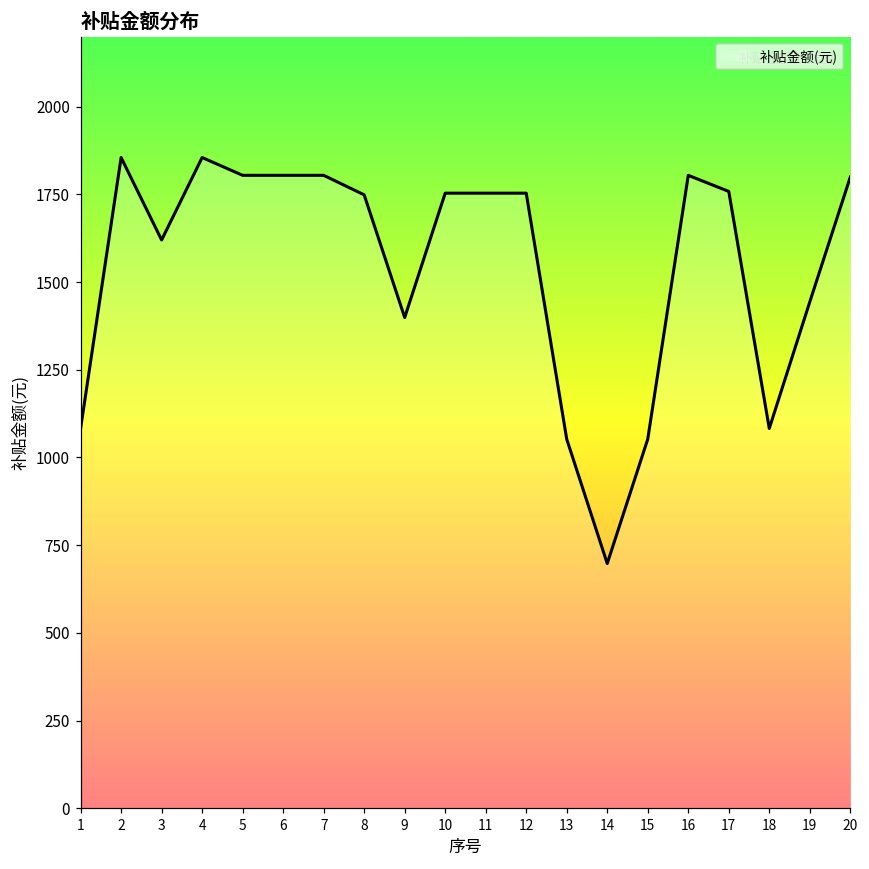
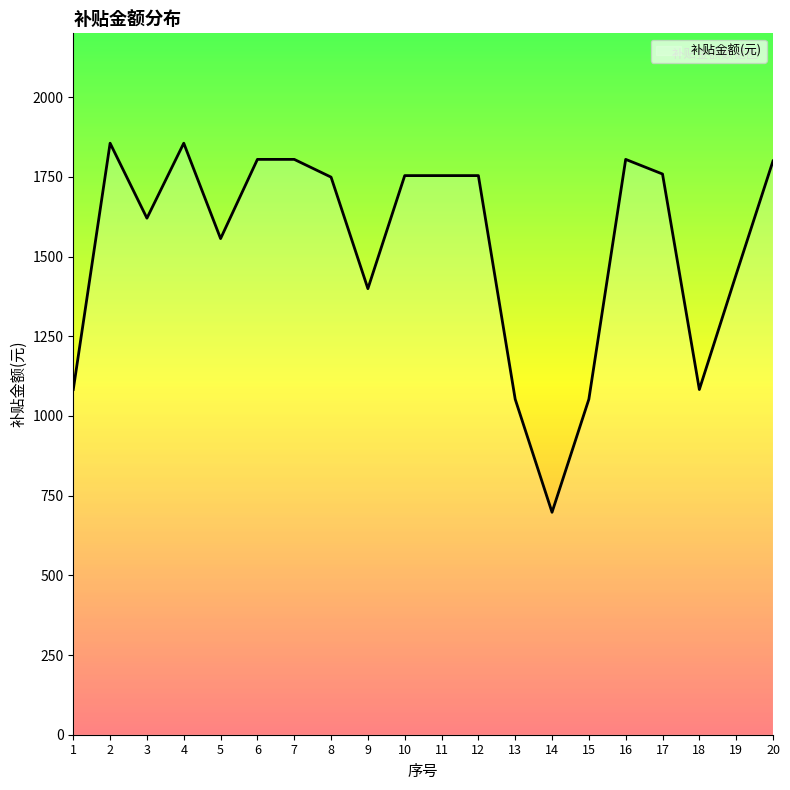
5: 1800 -> 1560
